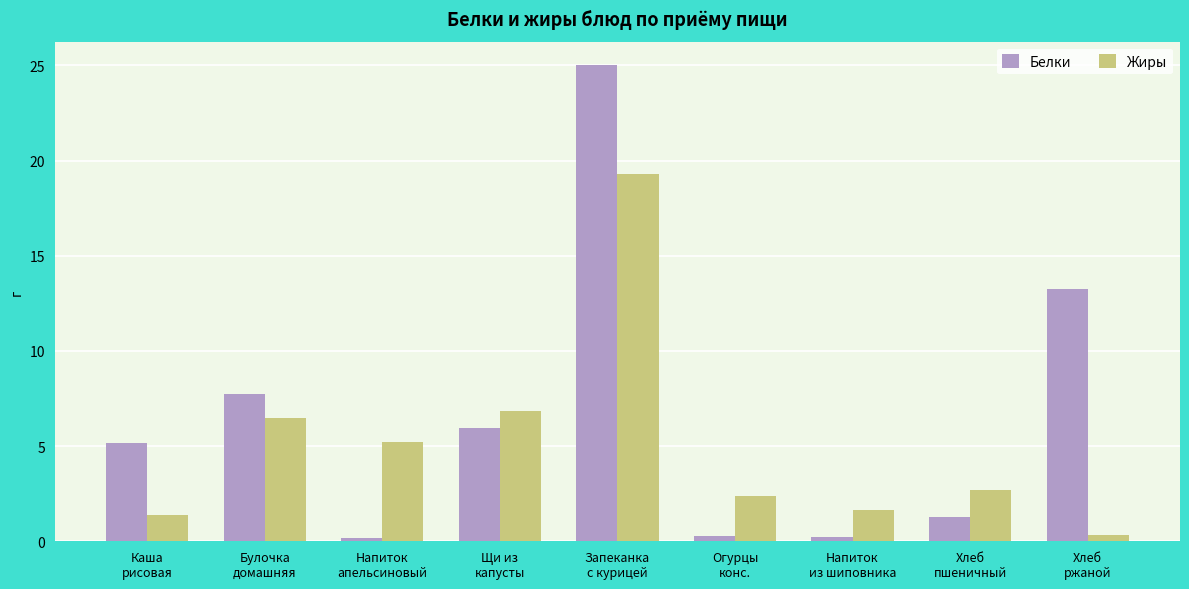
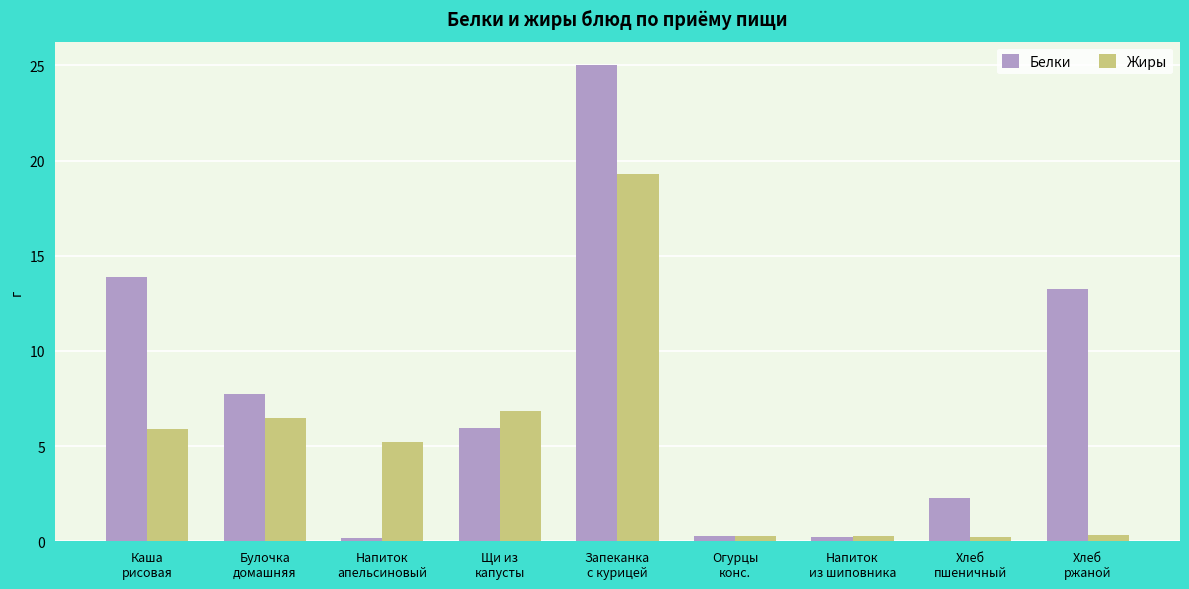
Белки, Каша рисовая: 5.1 -> 13.9
Жиры, Каша рисовая: 1.4 -> 5.9
Жиры, Огурцы конс.: 2.4 -> 0.3
Жиры, Напиток из шиповника: 1.6 -> 0.3
Белки, Хлеб пшеничный: 1.3 -> 2.3
Жиры, Хлеб пшеничный: 2.7 -> 0.2
